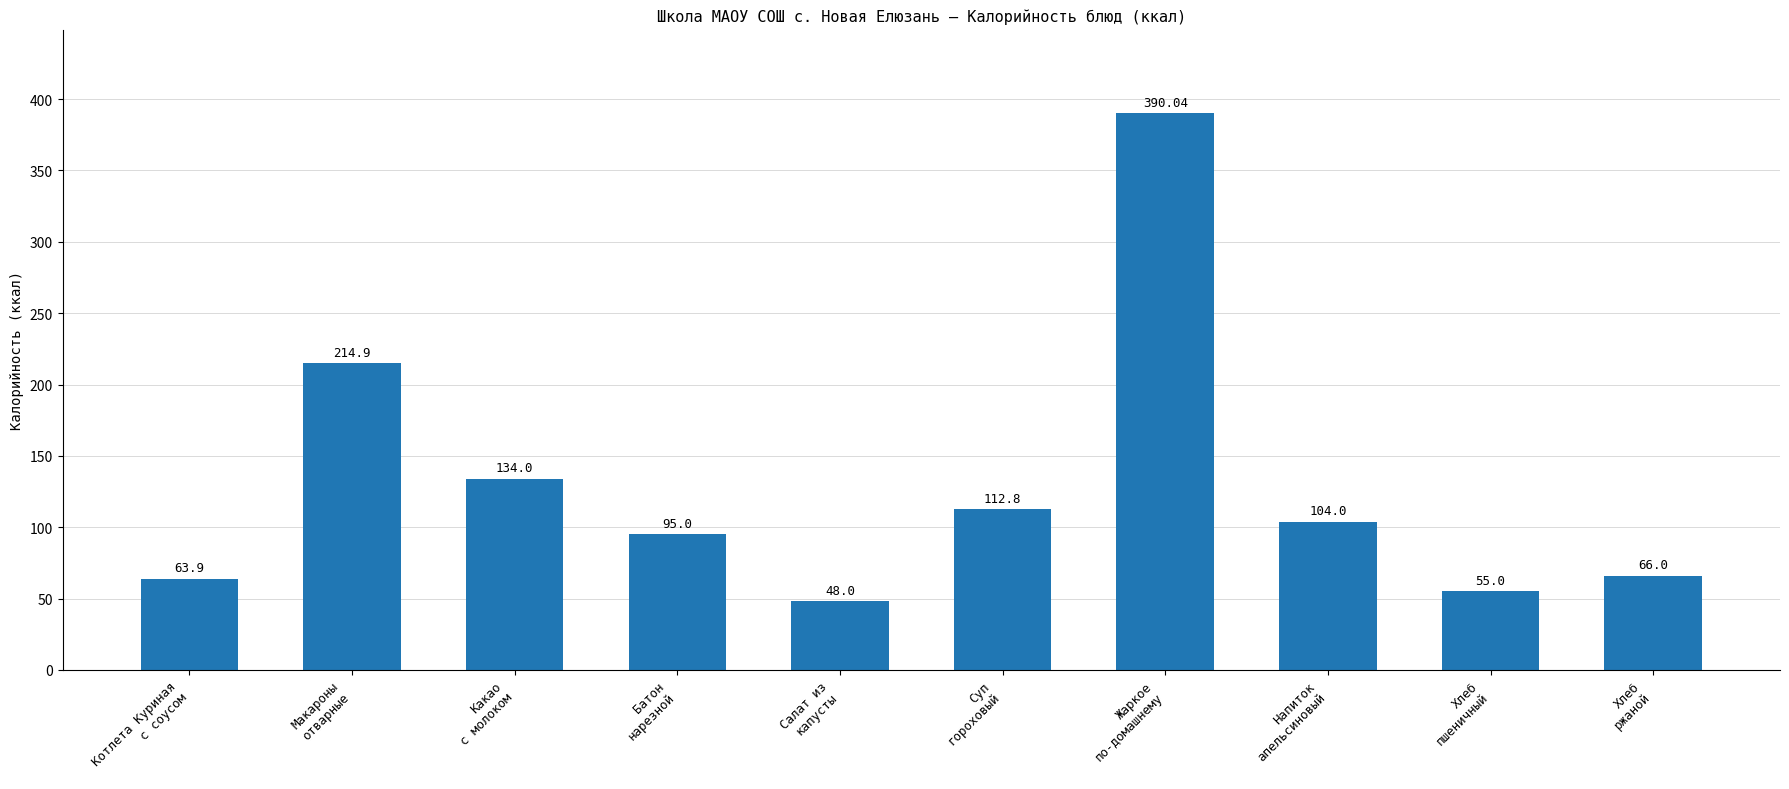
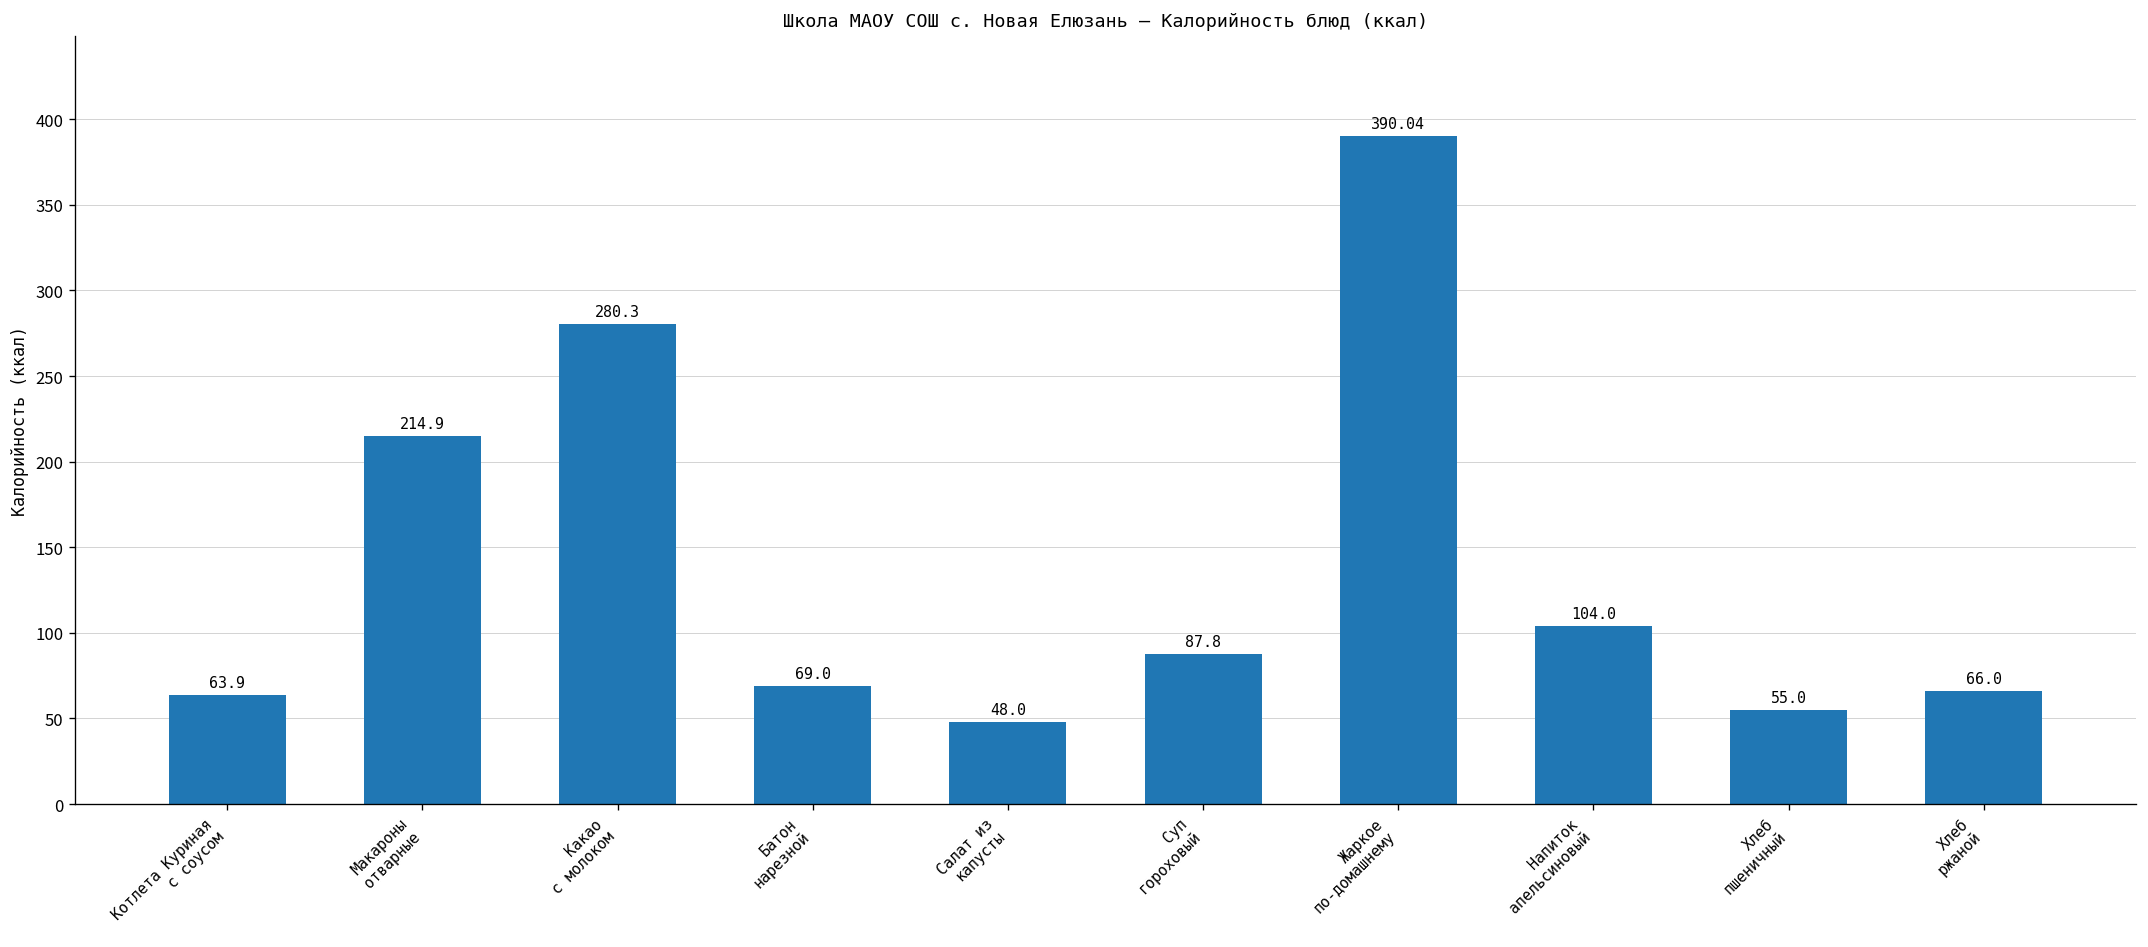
Какао с молоком: 134.0 -> 280.3
Батон нарезной: 95.0 -> 69.0
Суп гороховый: 112.8 -> 87.8
